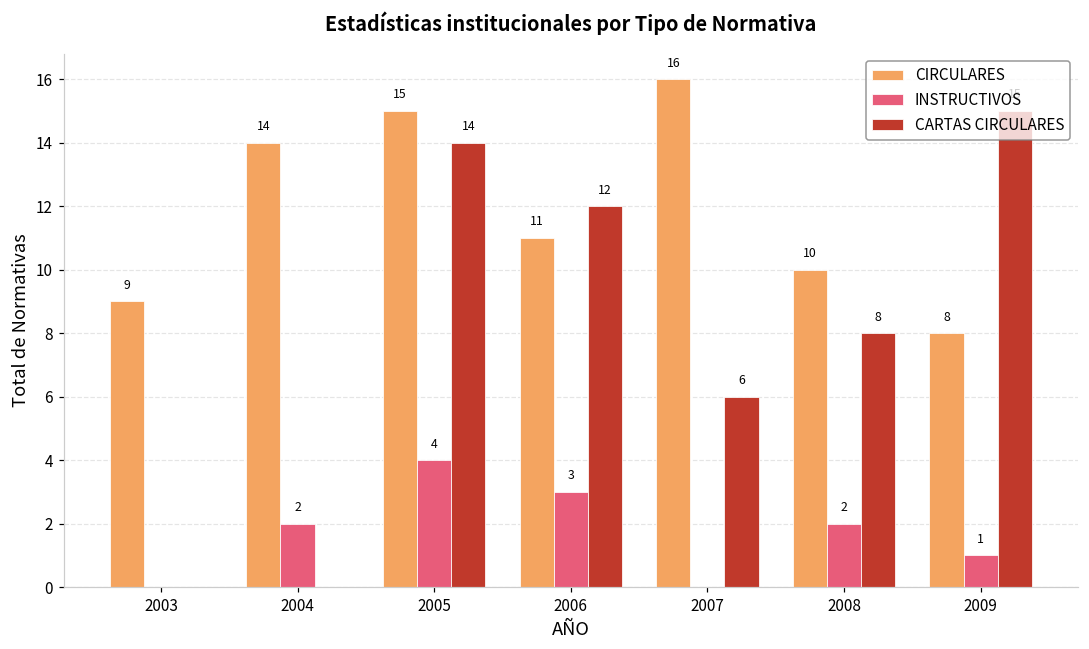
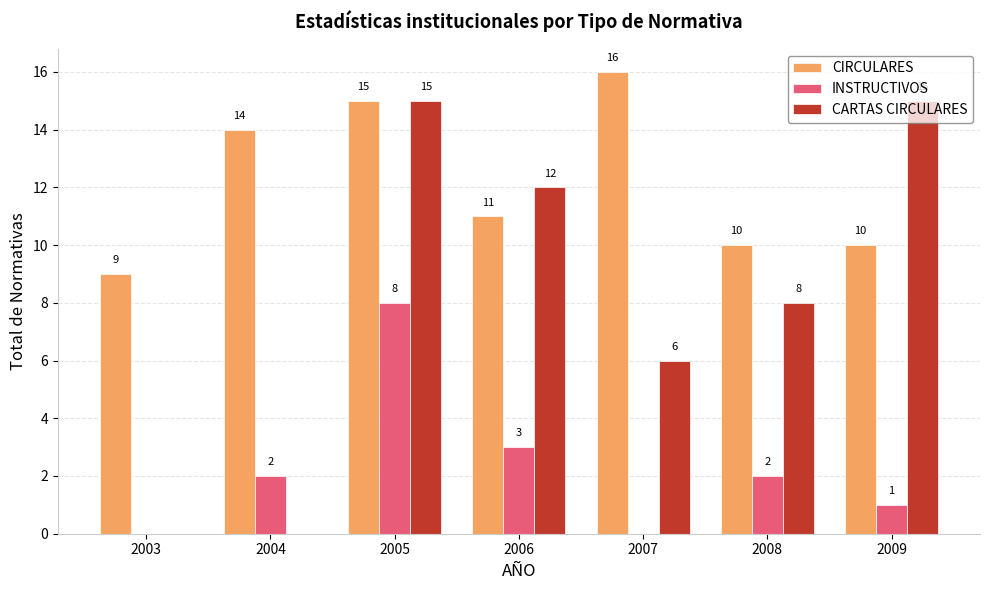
INSTRUCTIVOS, 2005: 4 -> 8
CARTAS CIRCULARES, 2005: 14 -> 15
CIRCULARES, 2009: 8 -> 10
